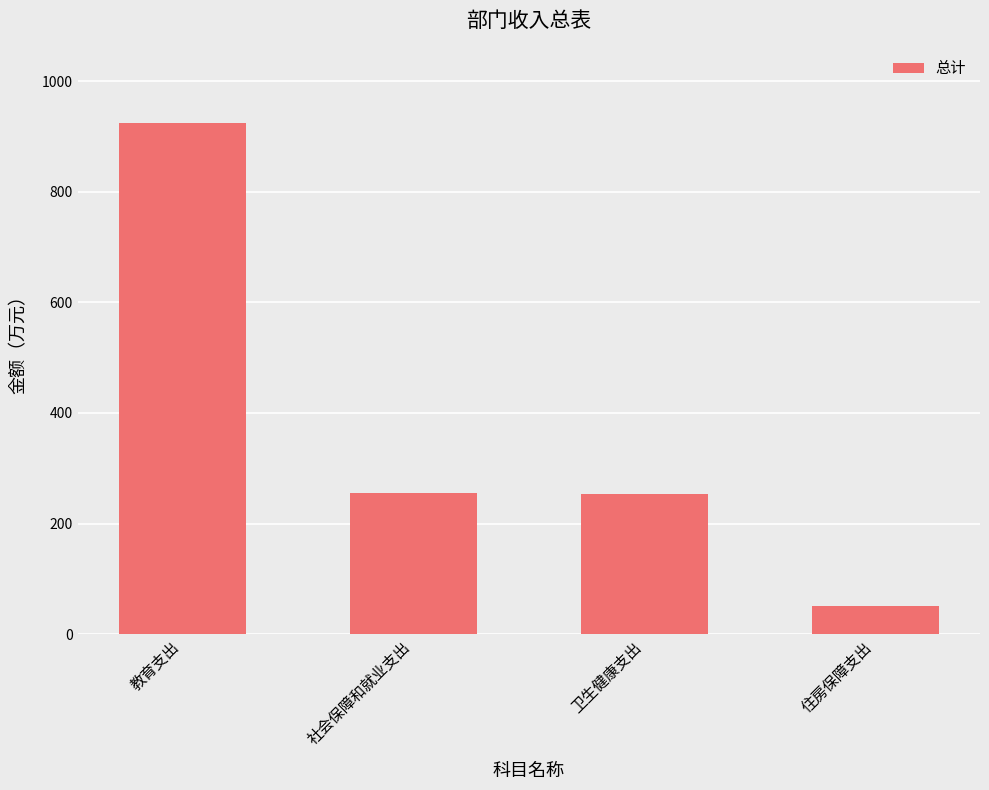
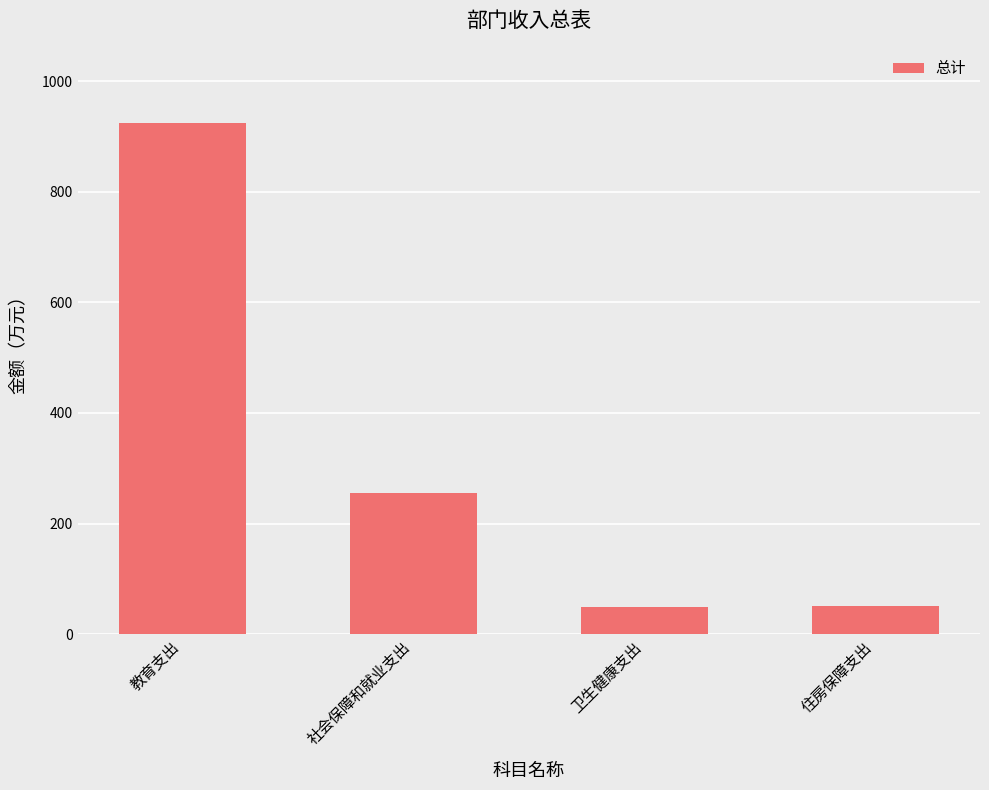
卫生健康支出: 250 -> 50
